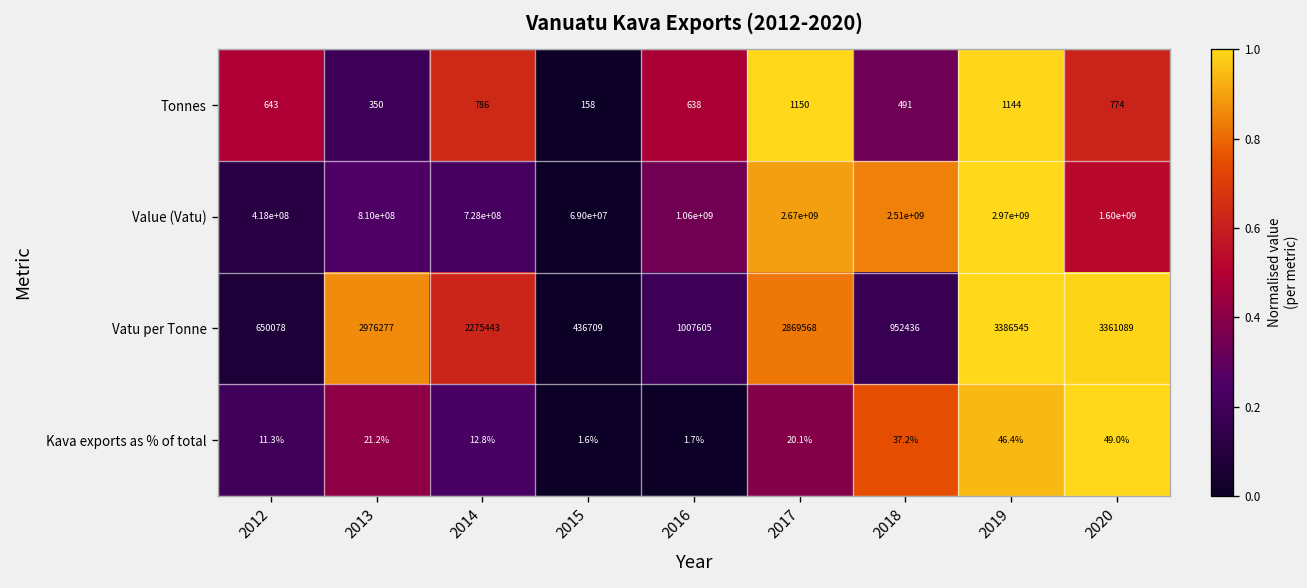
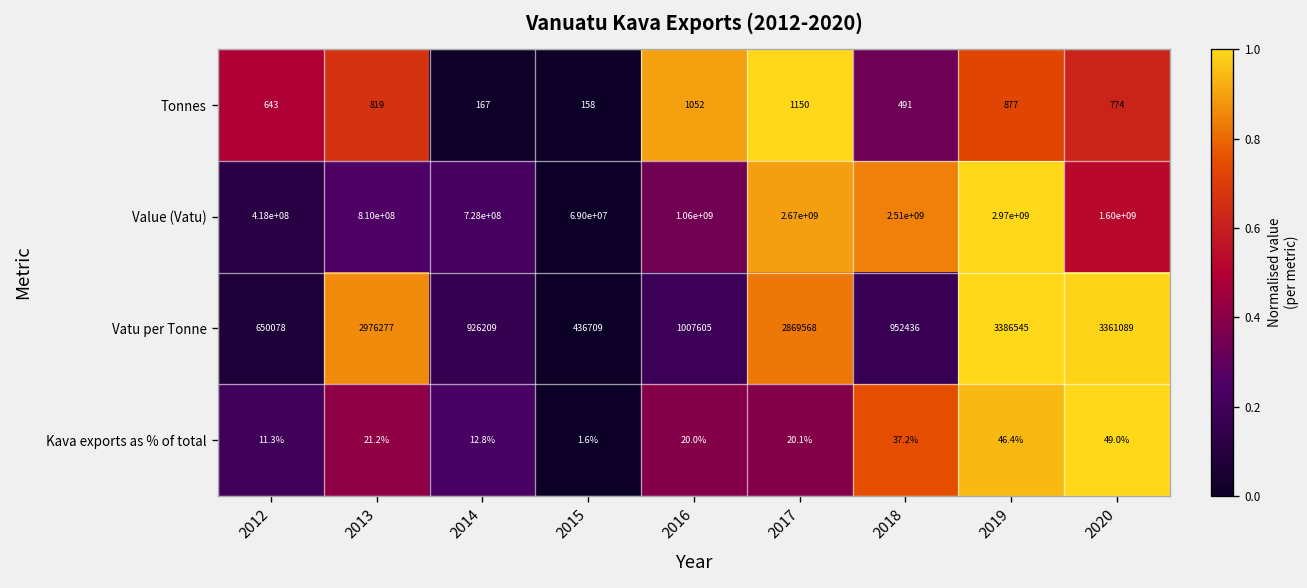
Tonnes, 2013: 350 -> 819
Tonnes, 2014: 786 -> 167
Tonnes, 2016: 638 -> 1052
Tonnes, 2019: 1144 -> 877
Vatu per Tonne, 2014: 2275443 -> 926209
Kava exports as % of total, 2016: 1.7% -> 20.0%
